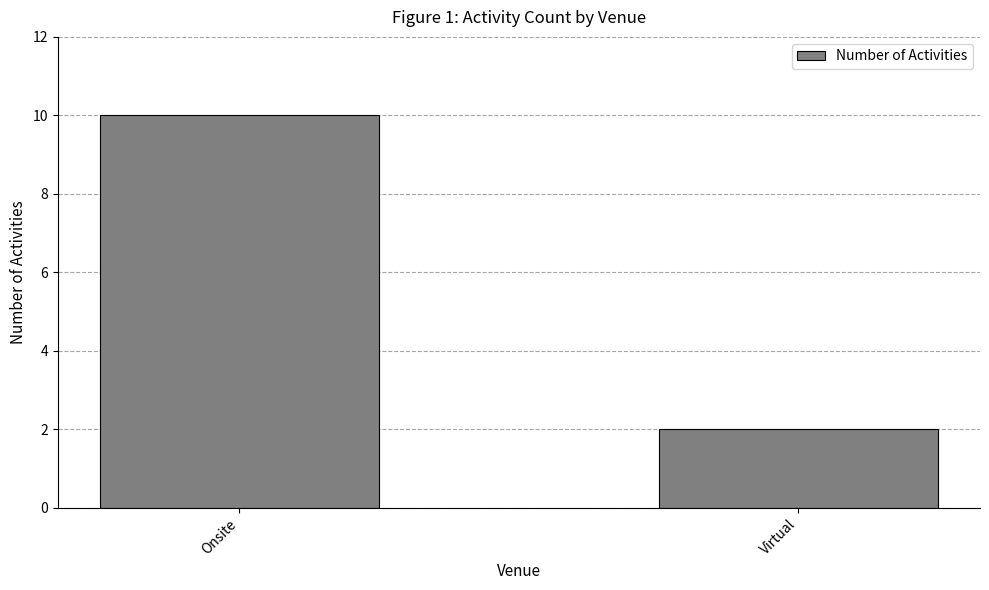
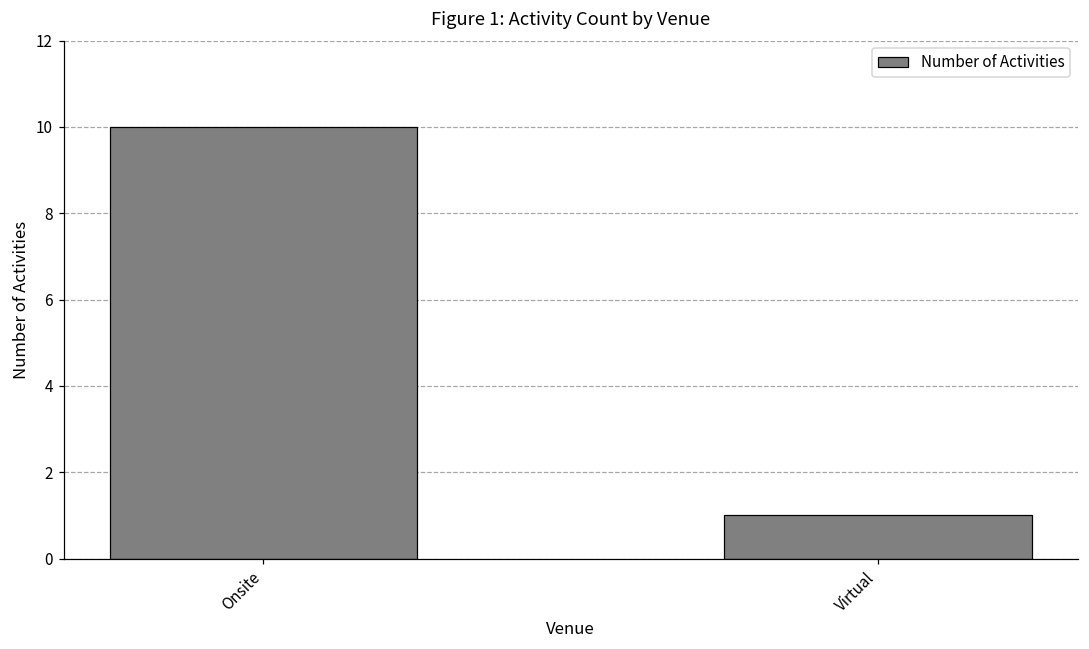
Virtual: 2 -> 1
